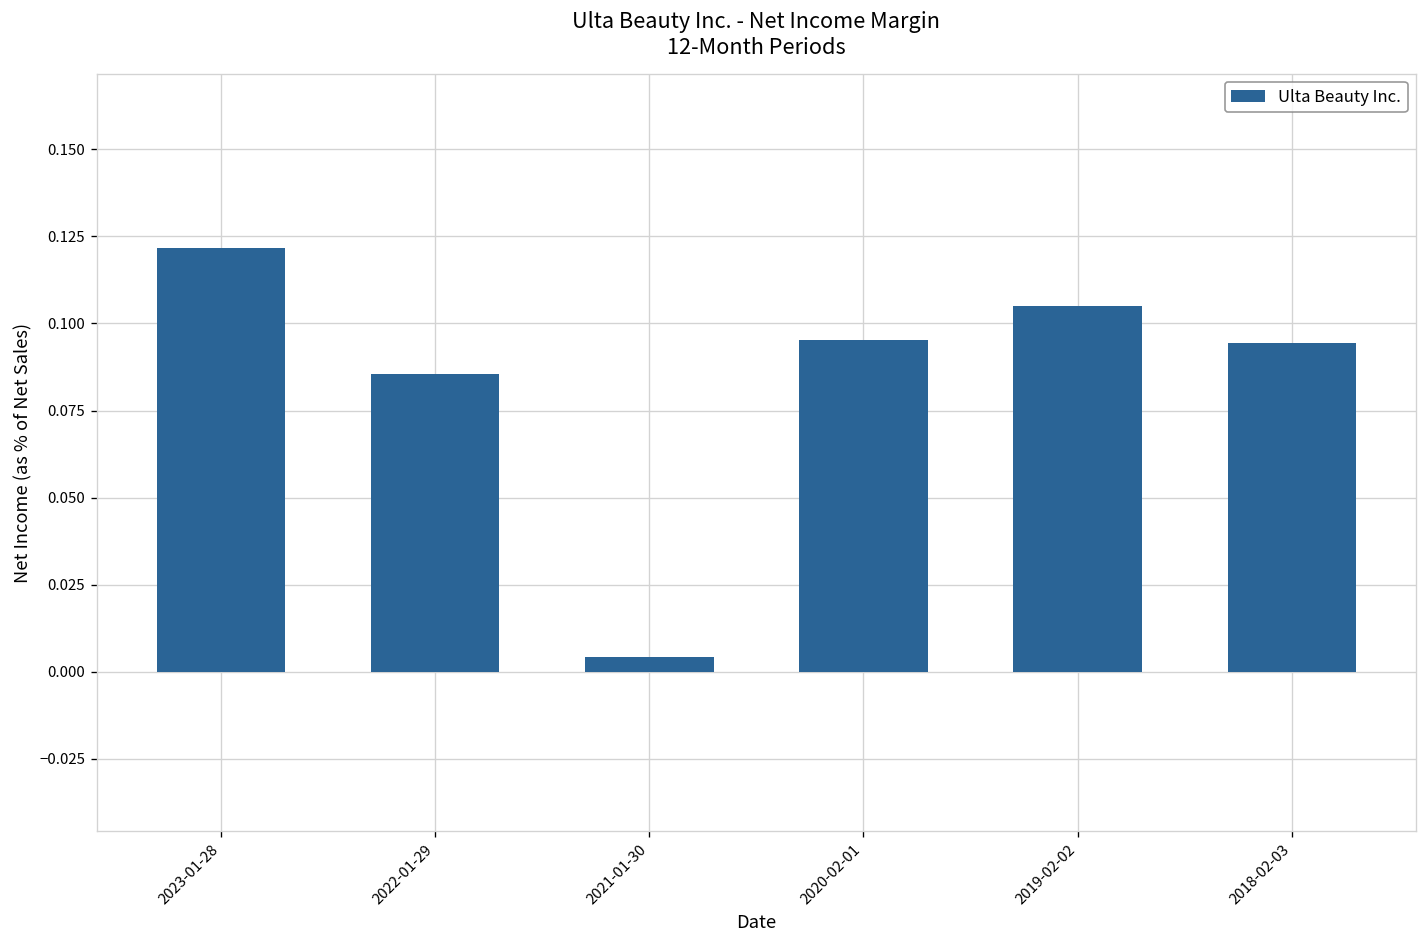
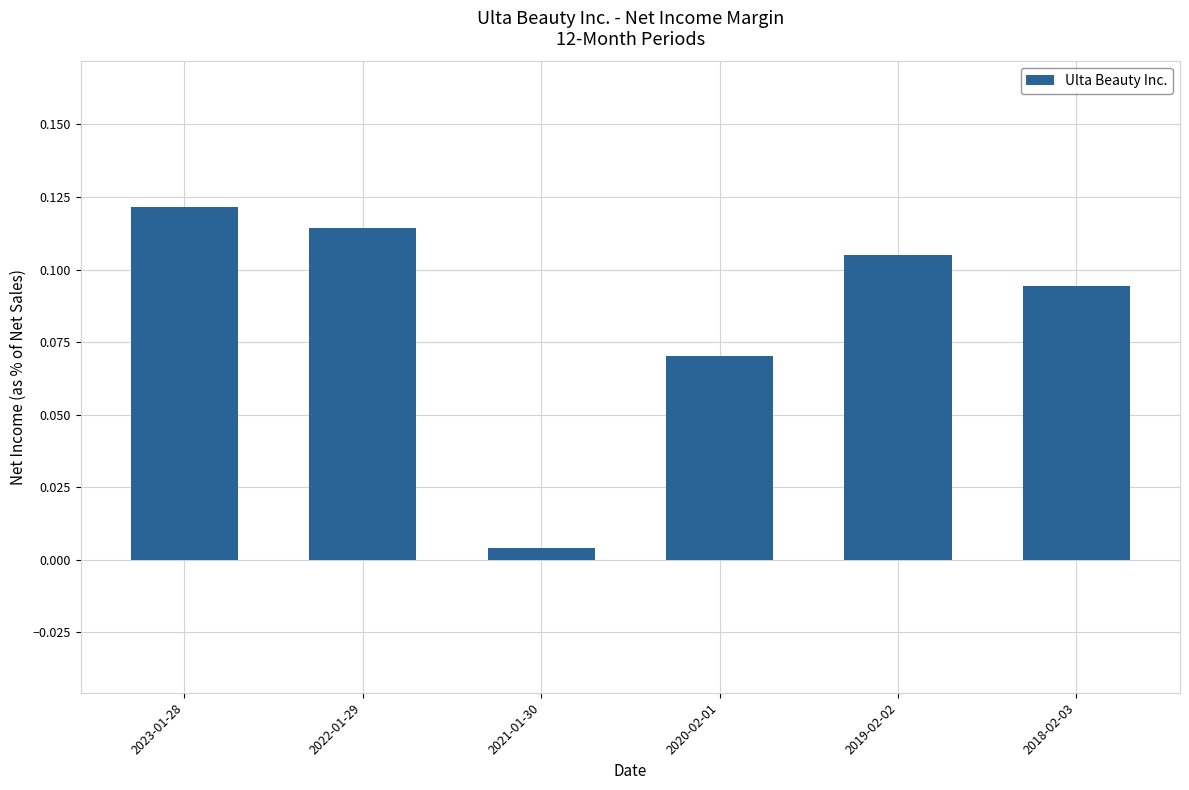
2022-01-29: 0.086 -> 0.114
2020-02-01: 0.095 -> 0.070
